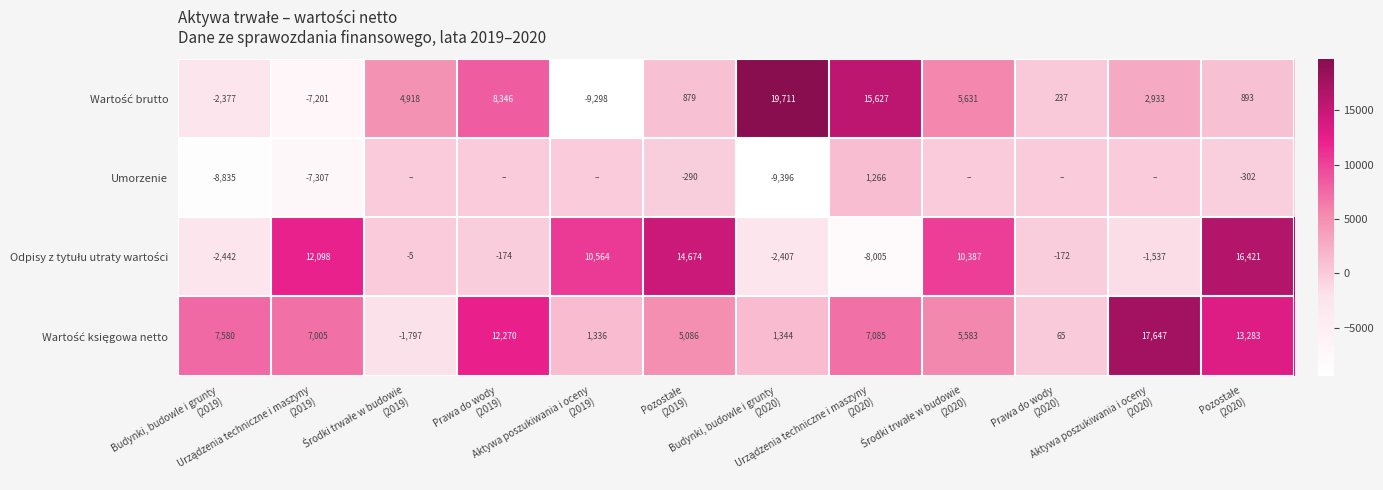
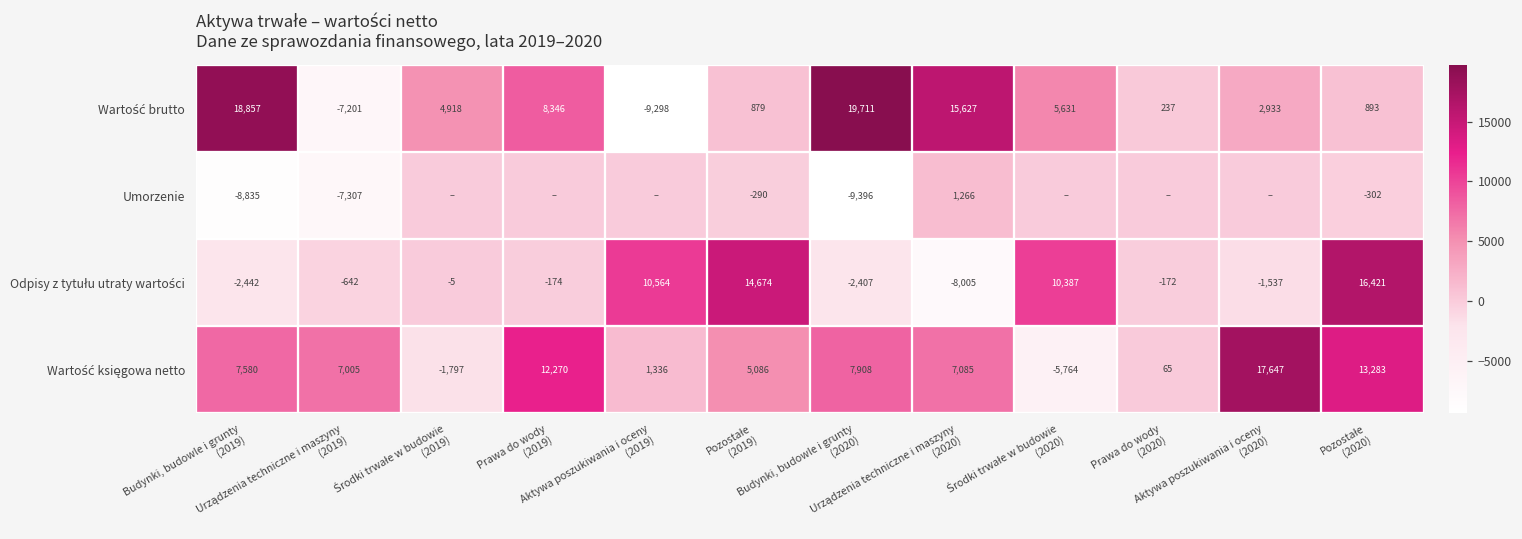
Wartość brutto, Budynki, budowle i grunty (2019): -2,377 -> 18,857
Odpisy z tytułu utraty wartości, Urządzenia techniczne i maszyny (2019): 12,098 -> -642
Wartość księgowa netto, Budynki, budowle i grunty (2020): 1,344 -> 7,908
Wartość księgowa netto, Środki trwałe w budowie (2020): 5,583 -> -5,764
